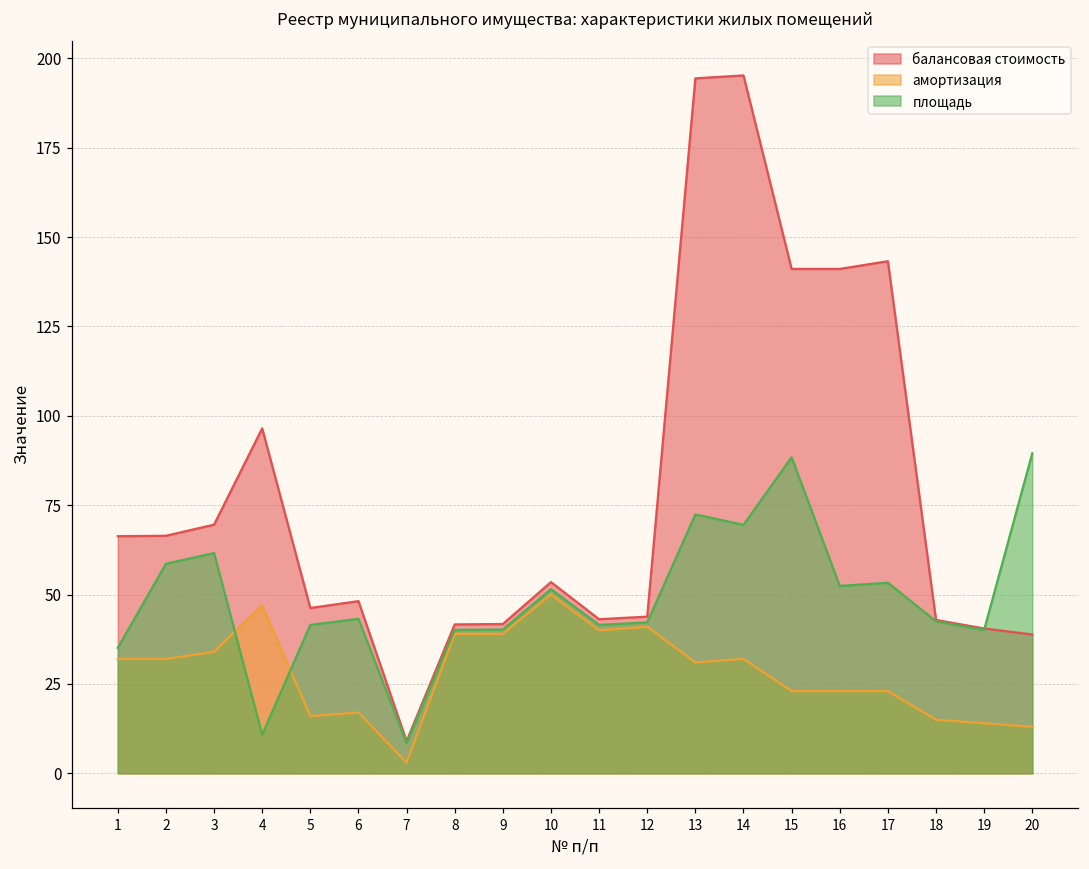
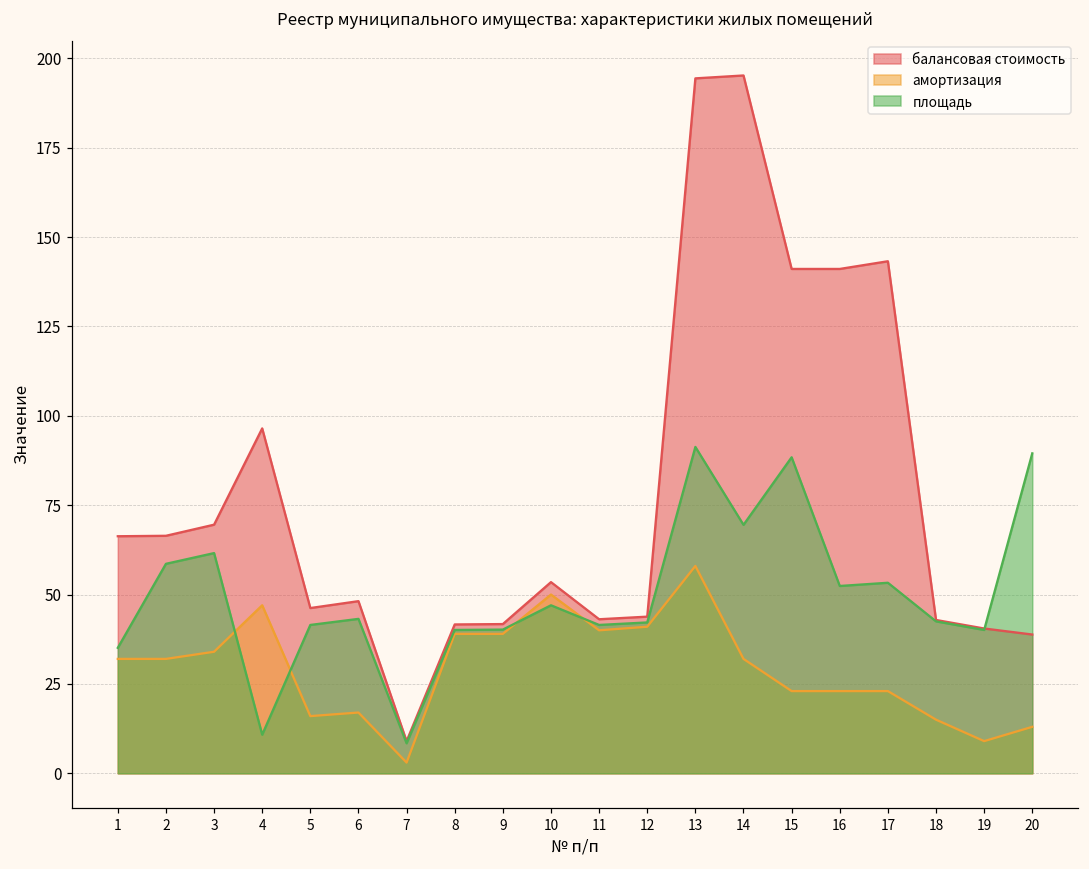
площадь, 10: 52 -> 47
амортизация, 13: 31 -> 58
площадь, 13: 72 -> 91
амортизация, 19: 14 -> 9
